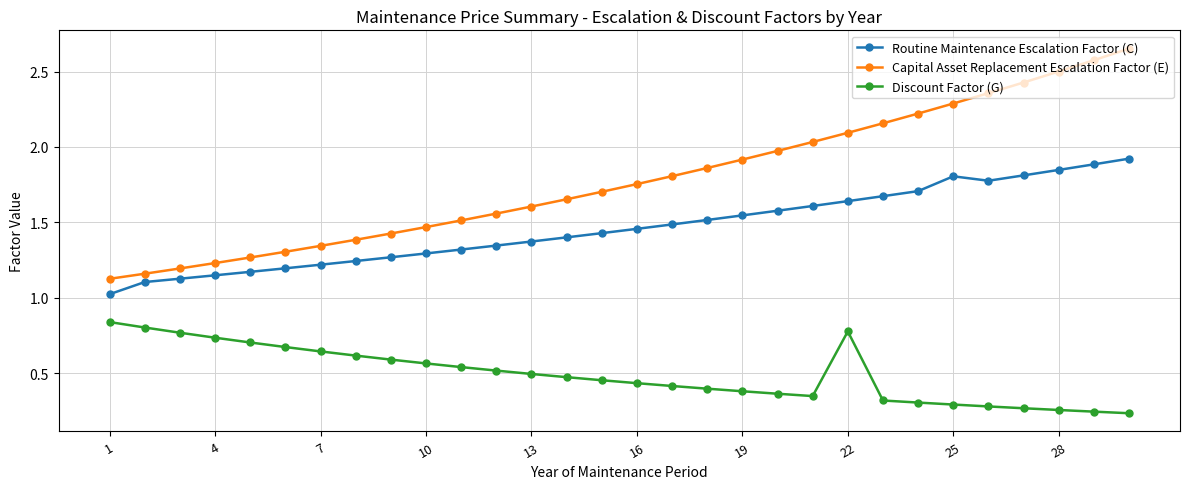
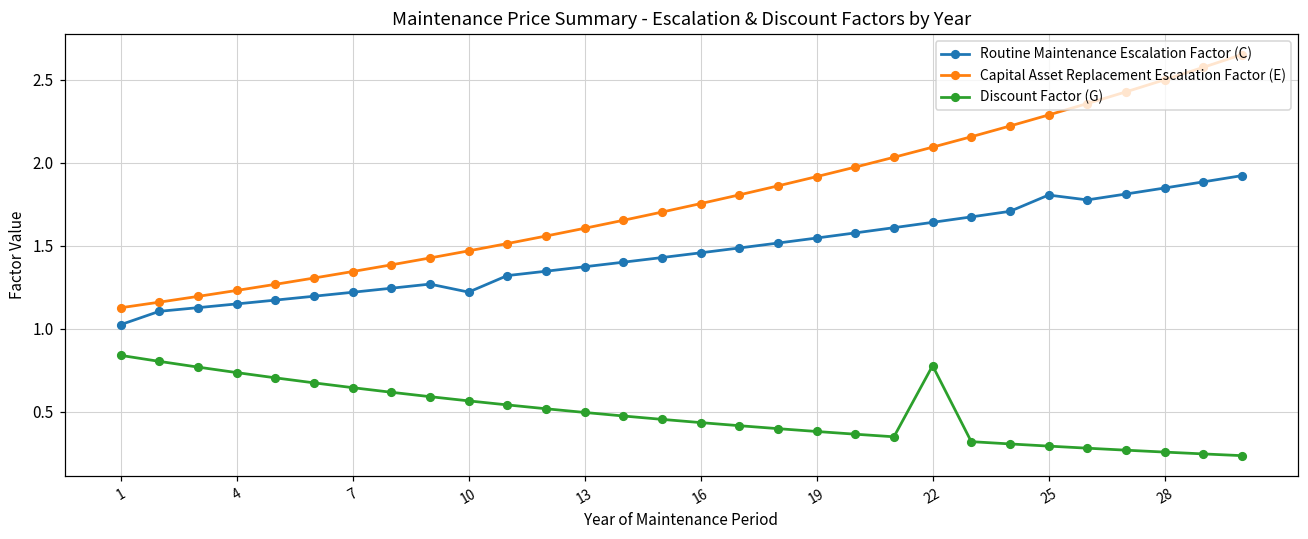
Routine Maintenance Escalation Factor (C), 10: 1.29 -> 1.22
